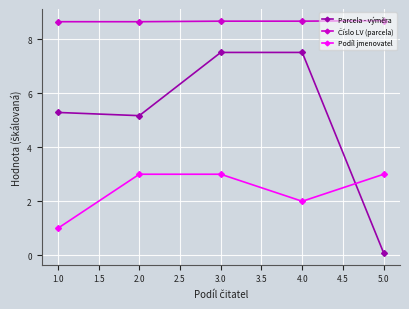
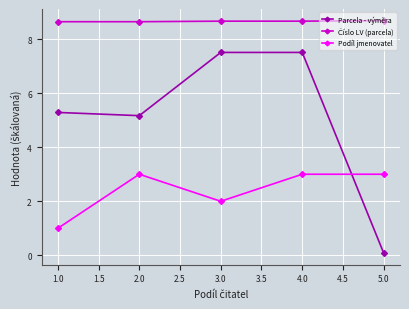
Podíl jmenovatel, 3.0: 3 -> 2
Podíl jmenovatel, 4.0: 2 -> 3
